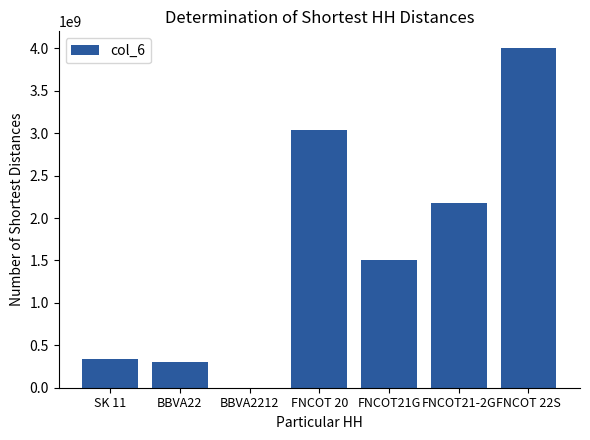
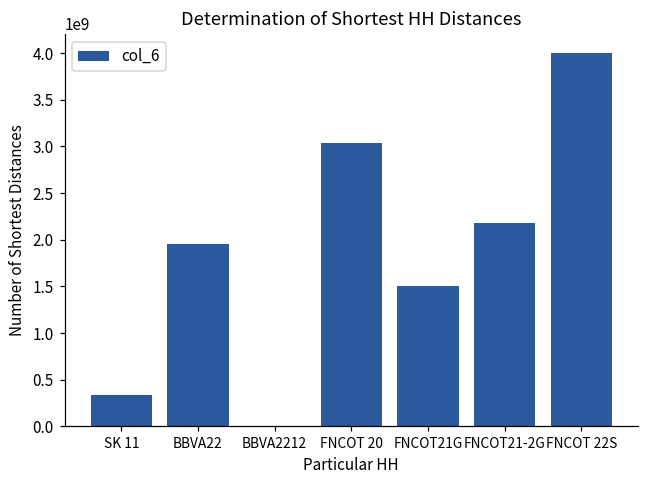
BBVA22: 300000000 -> 2000000000
